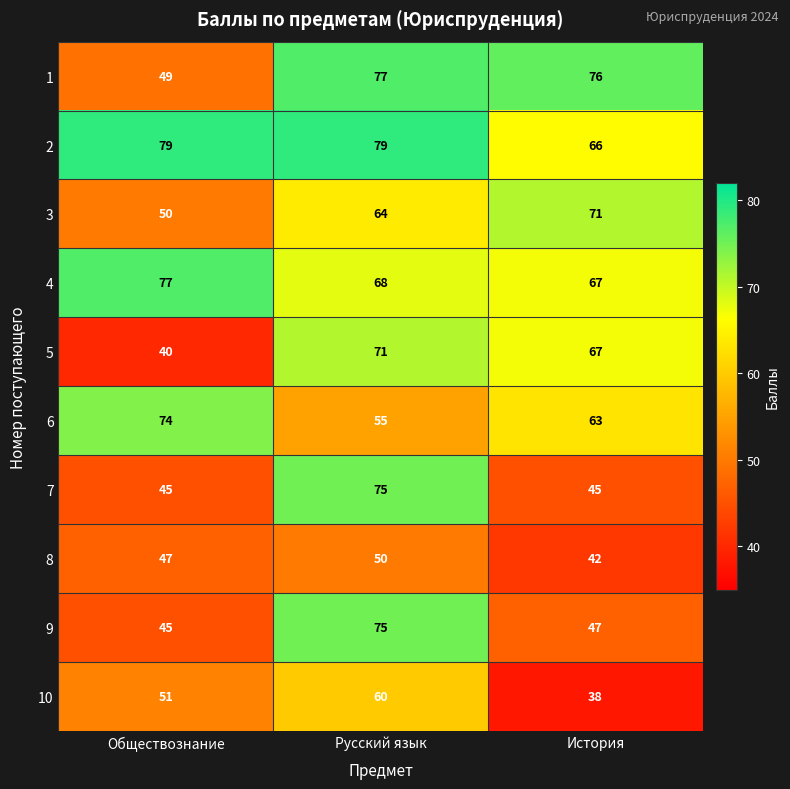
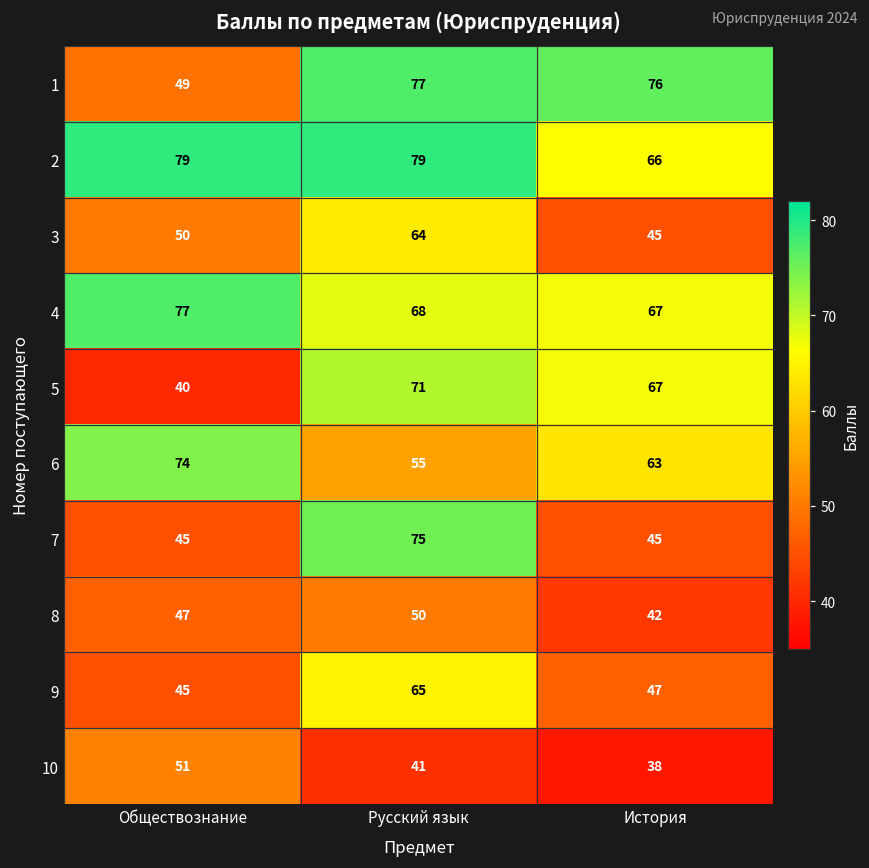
3, История: 71 -> 45
9, Русский язык: 75 -> 65
10, Русский язык: 60 -> 41
